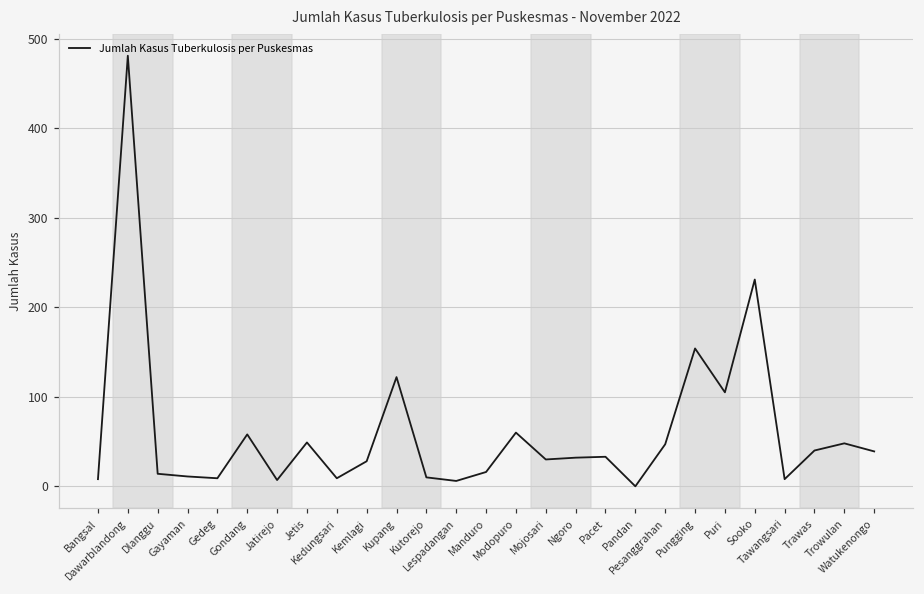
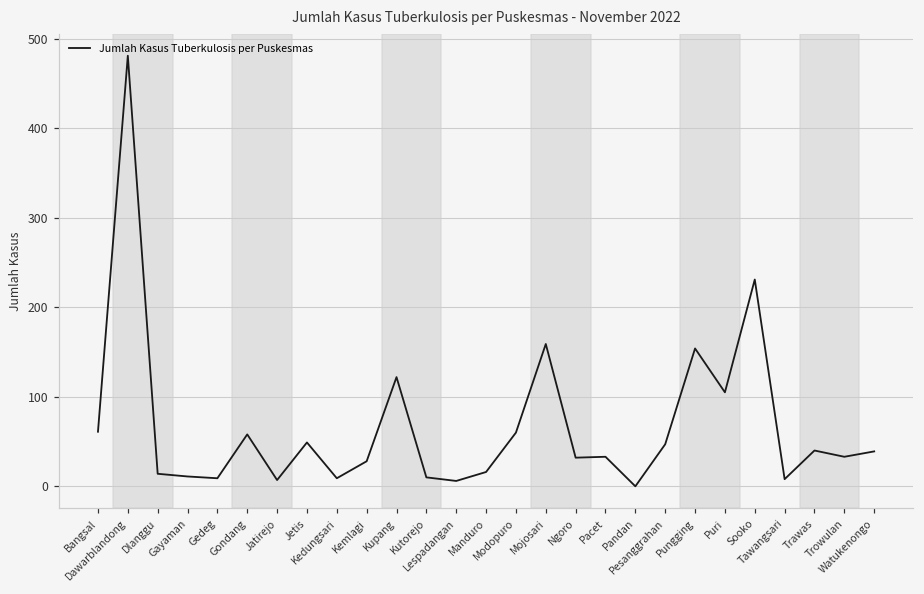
Bangsal: 10 -> 60
Mojosari: 30 -> 160
Trowulan: 50 -> 30
